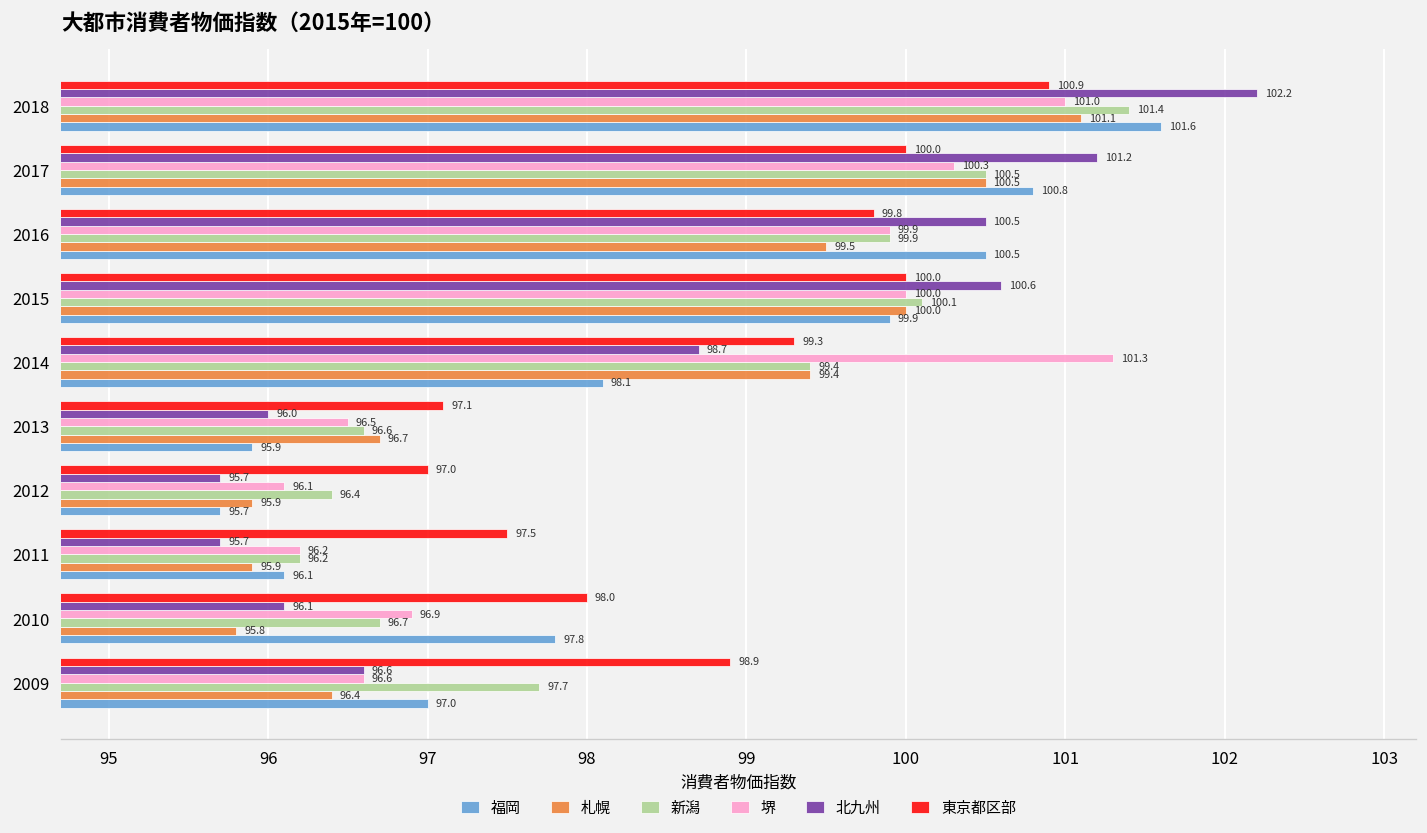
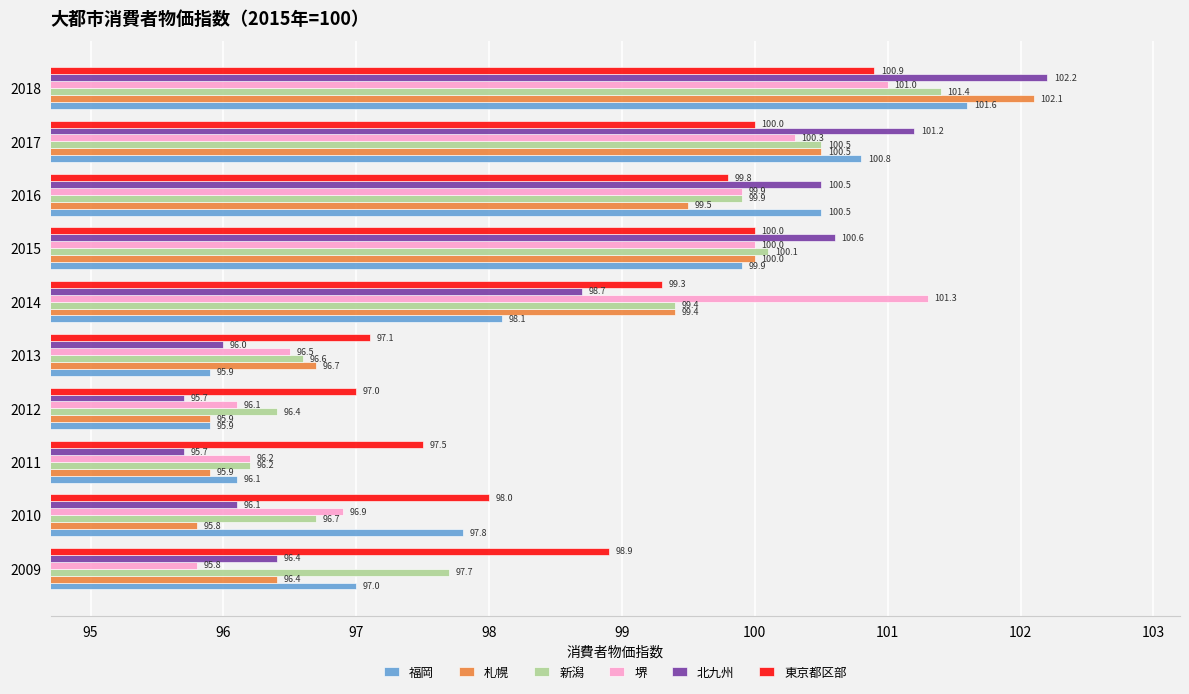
札幌, 2018: 101.1 -> 102.1
福岡, 2012: 95.7 -> 95.9
北九州, 2009: 96.6 -> 96.4
堺, 2009: 96.6 -> 95.8
